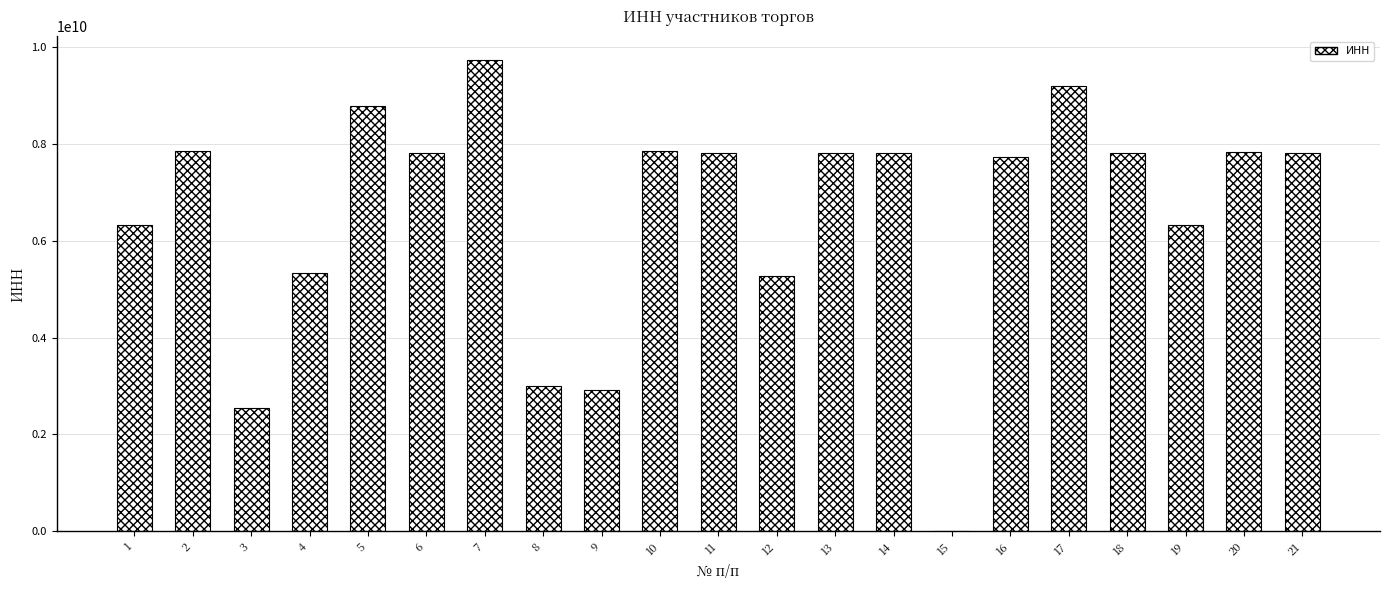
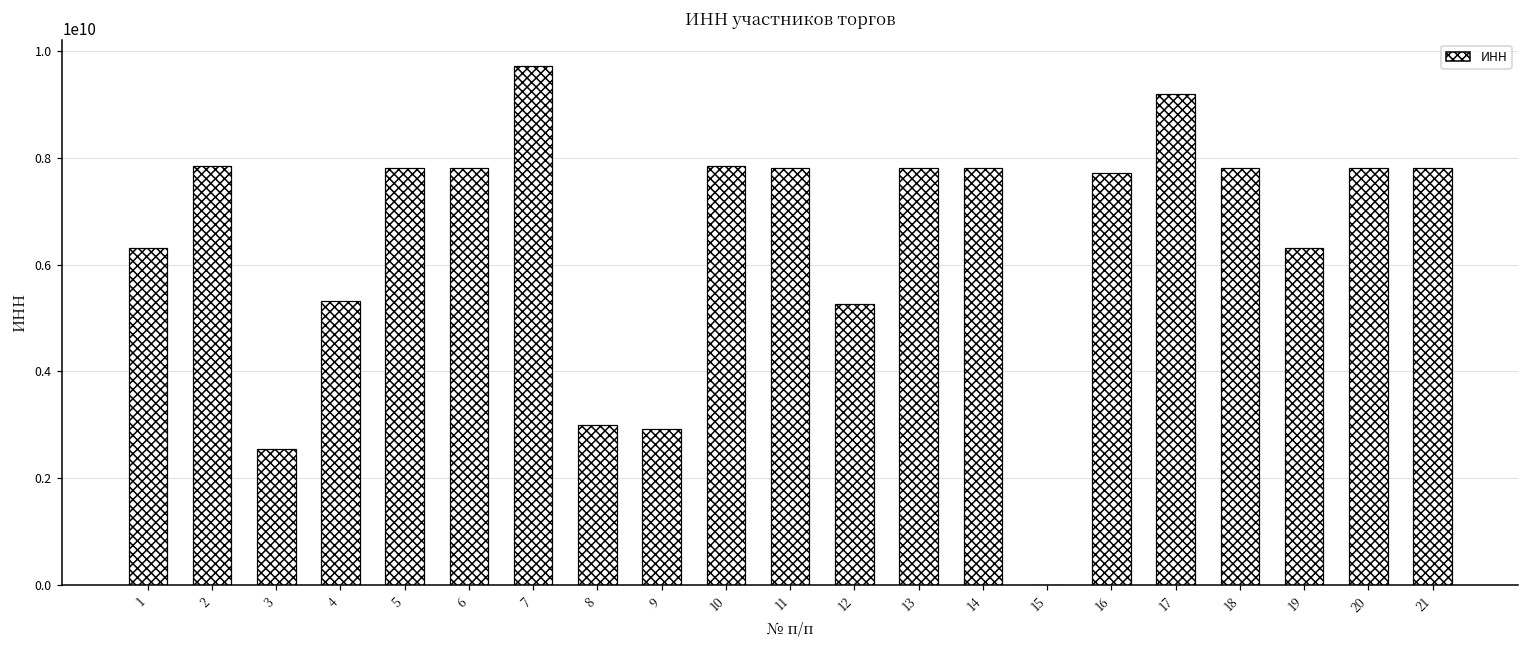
5: 8800000000 -> 7800000000
